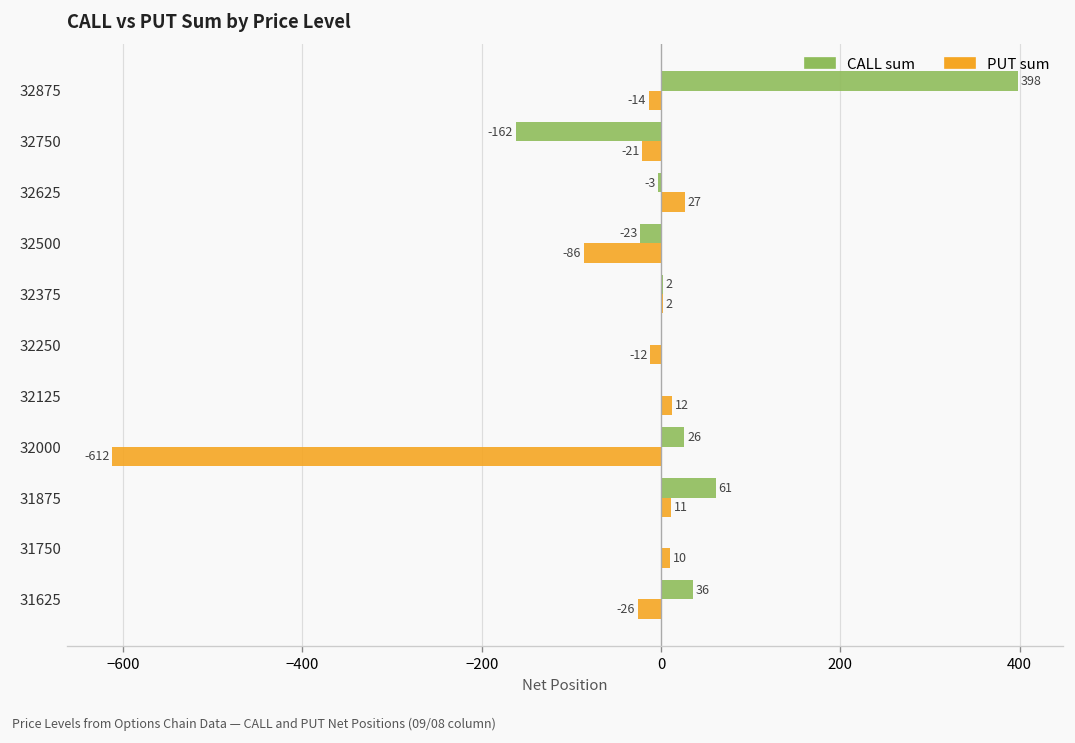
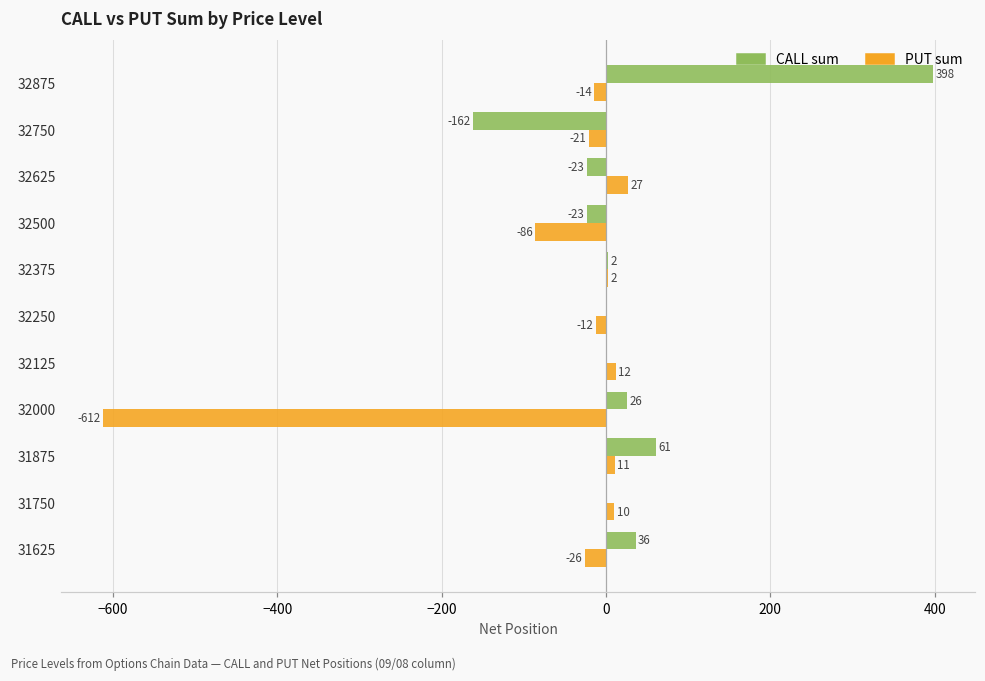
CALL sum, 32625: -3 -> -23
